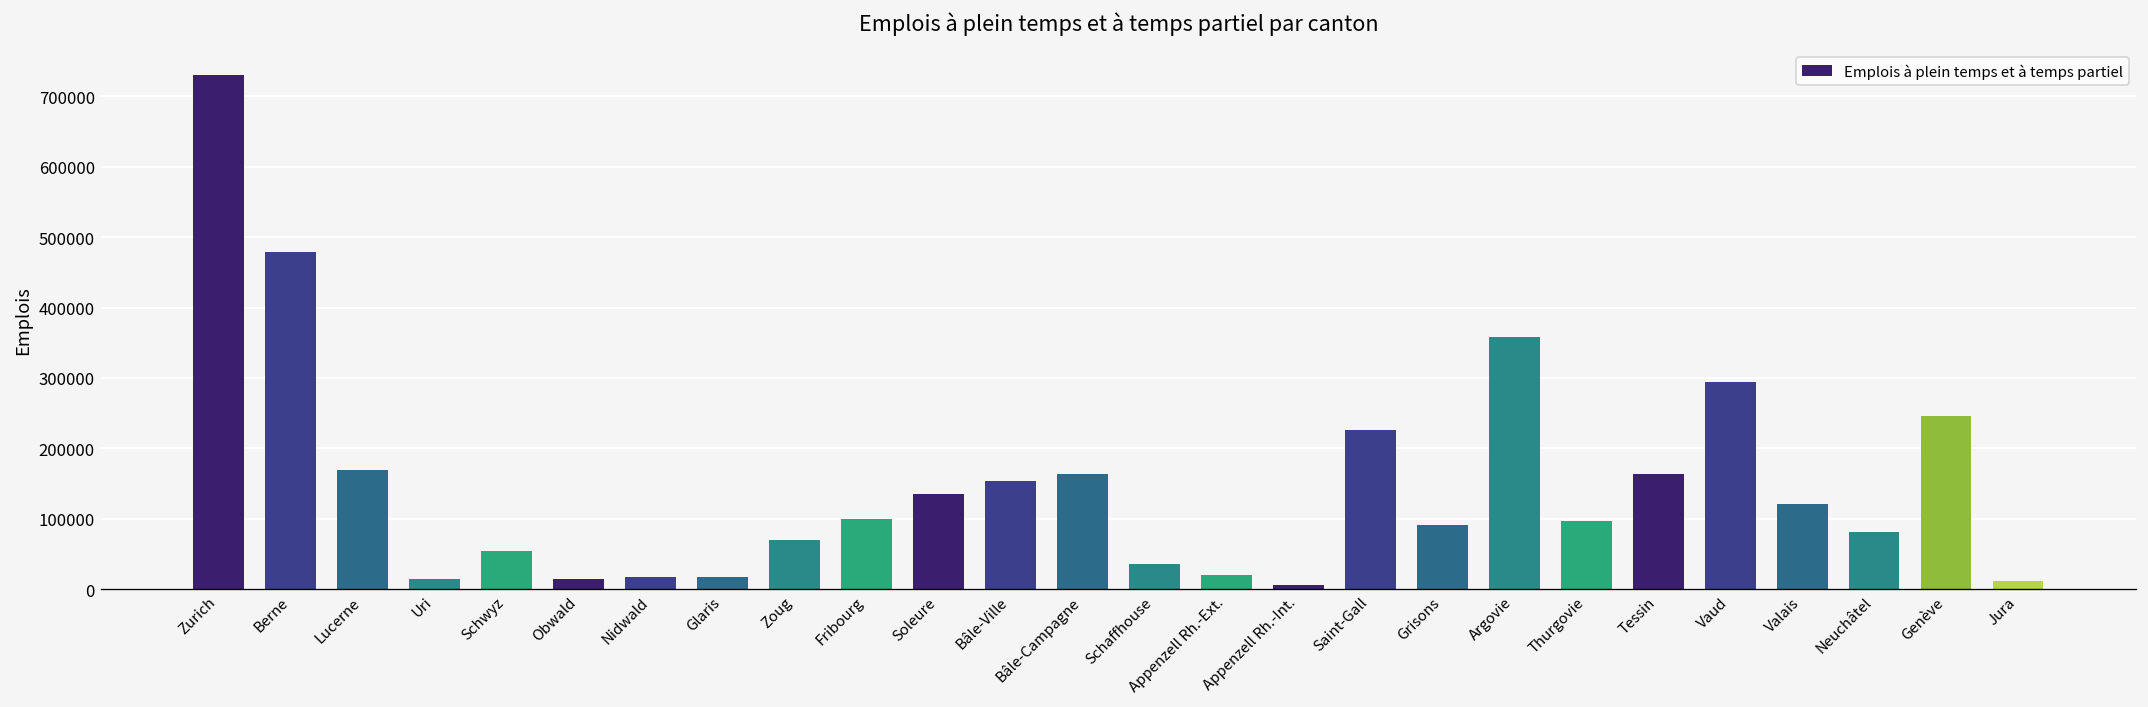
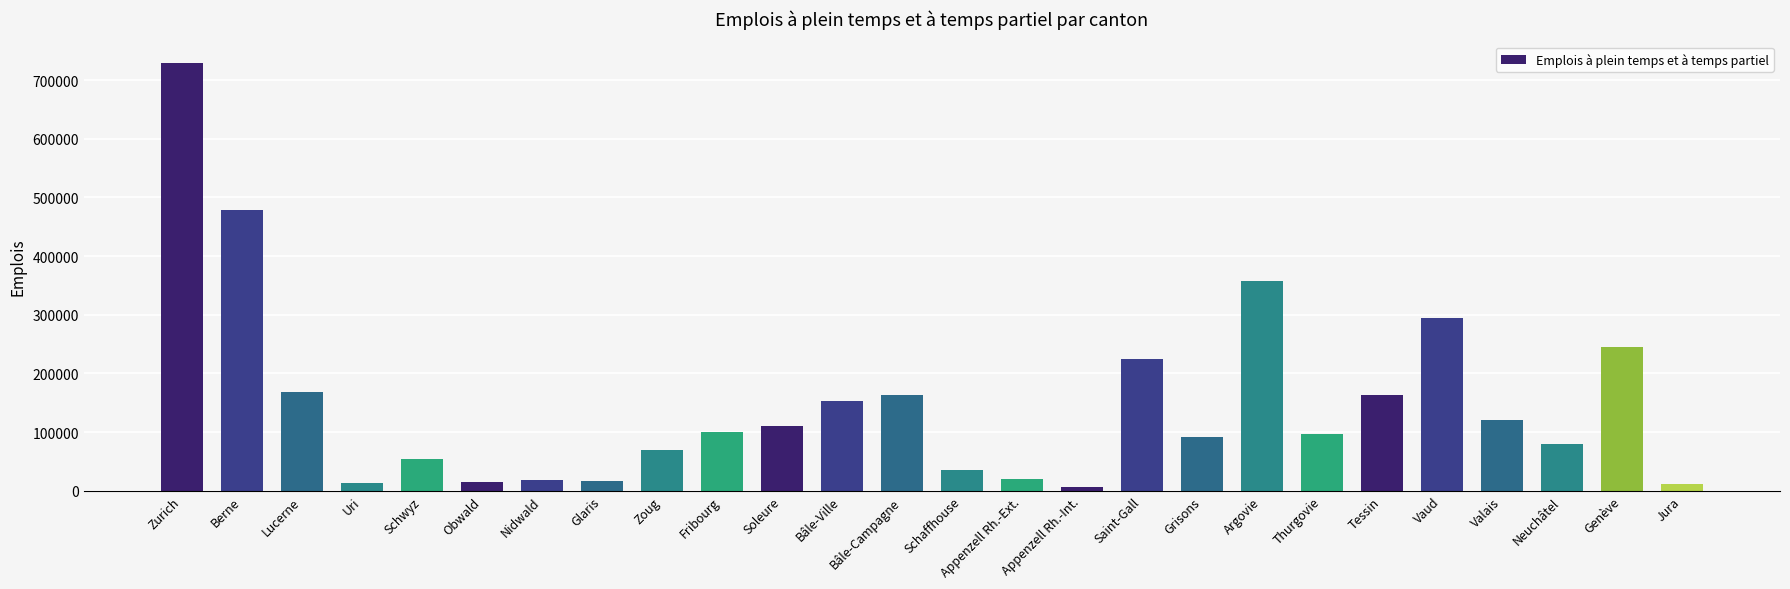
Soleure: 140000 -> 110000
